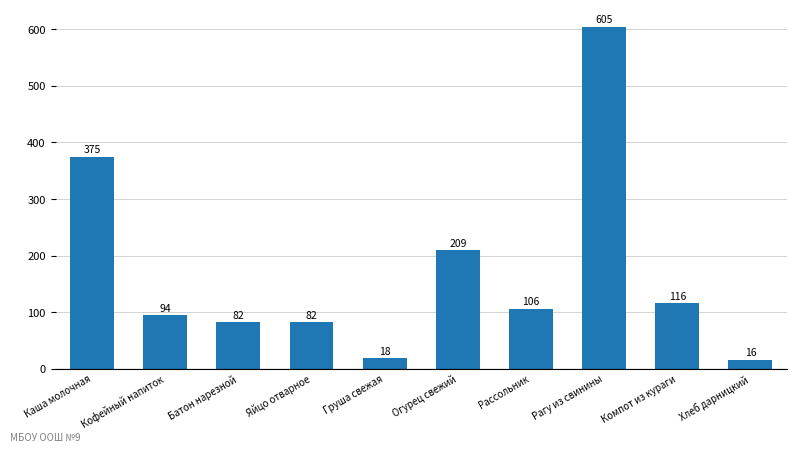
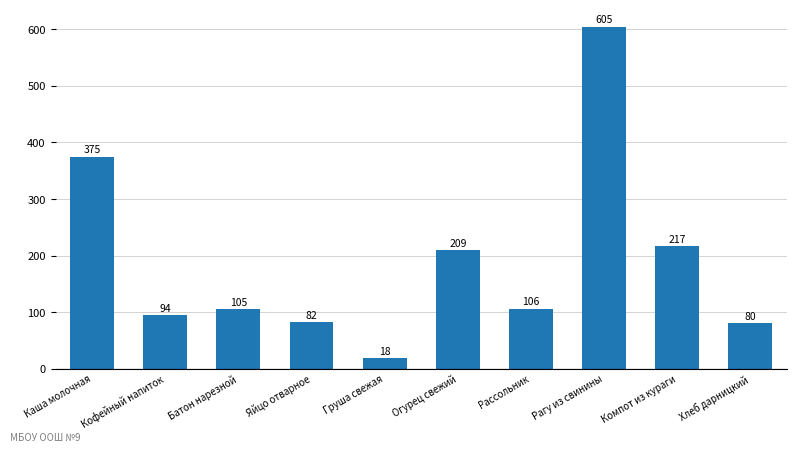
Батон нарезной: 82 -> 105
Компот из кураги: 116 -> 217
Хлеб дарницкий: 16 -> 80
